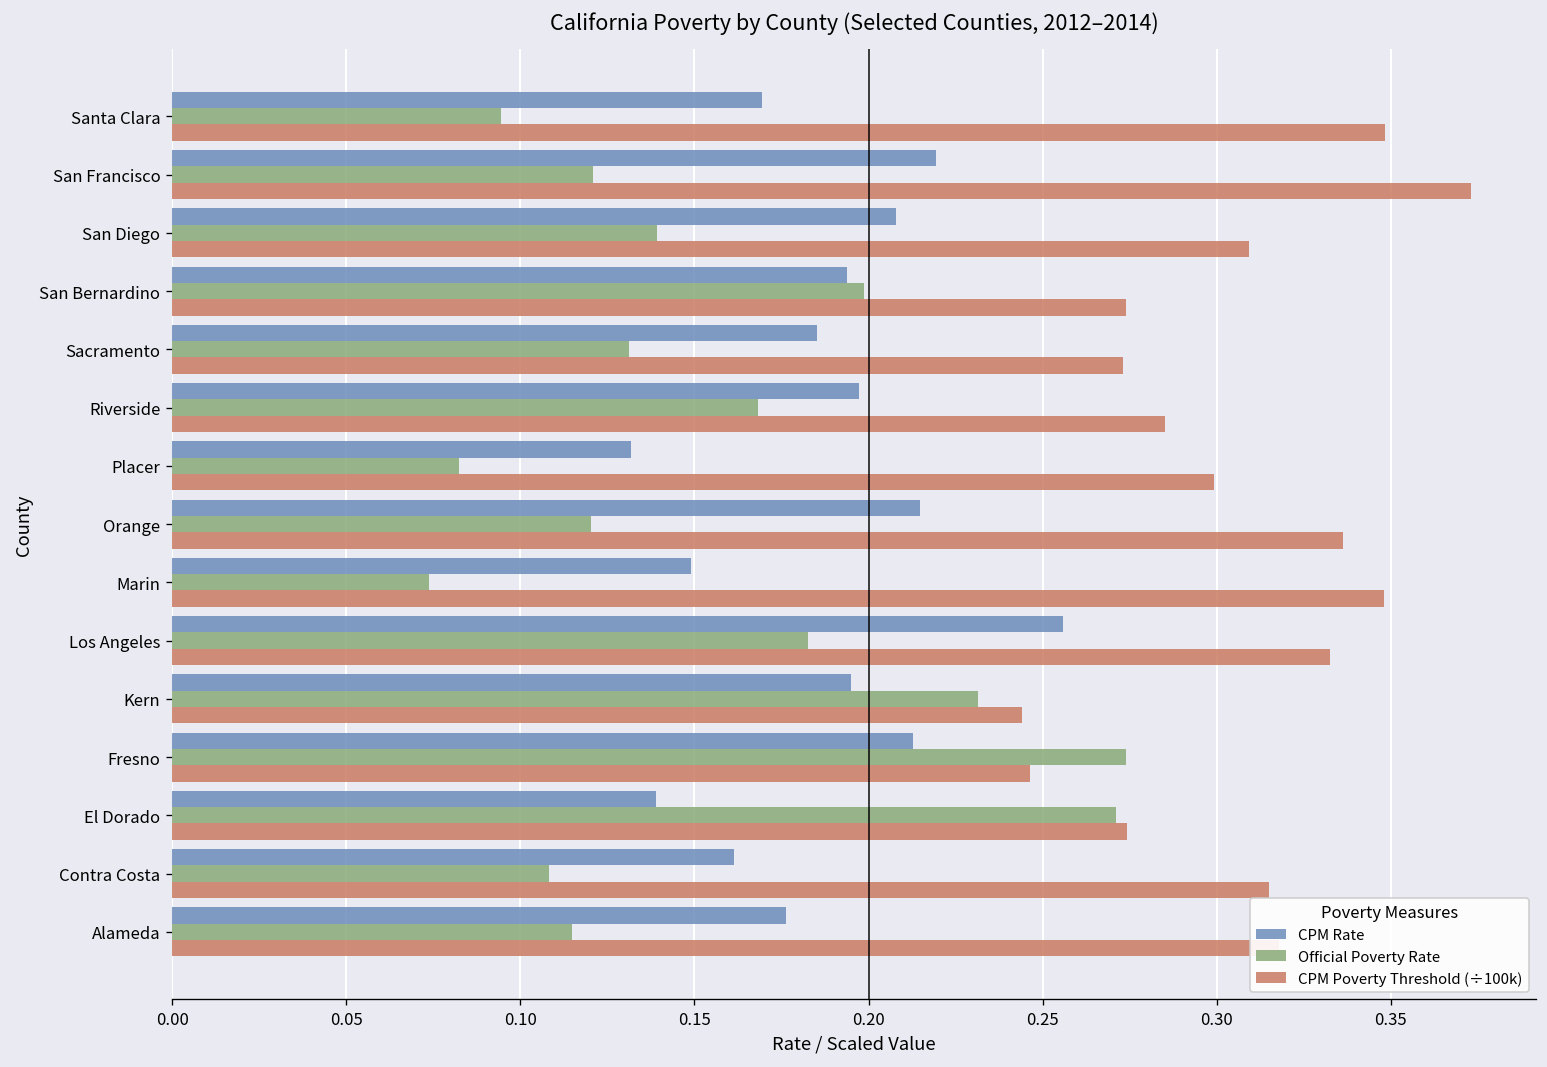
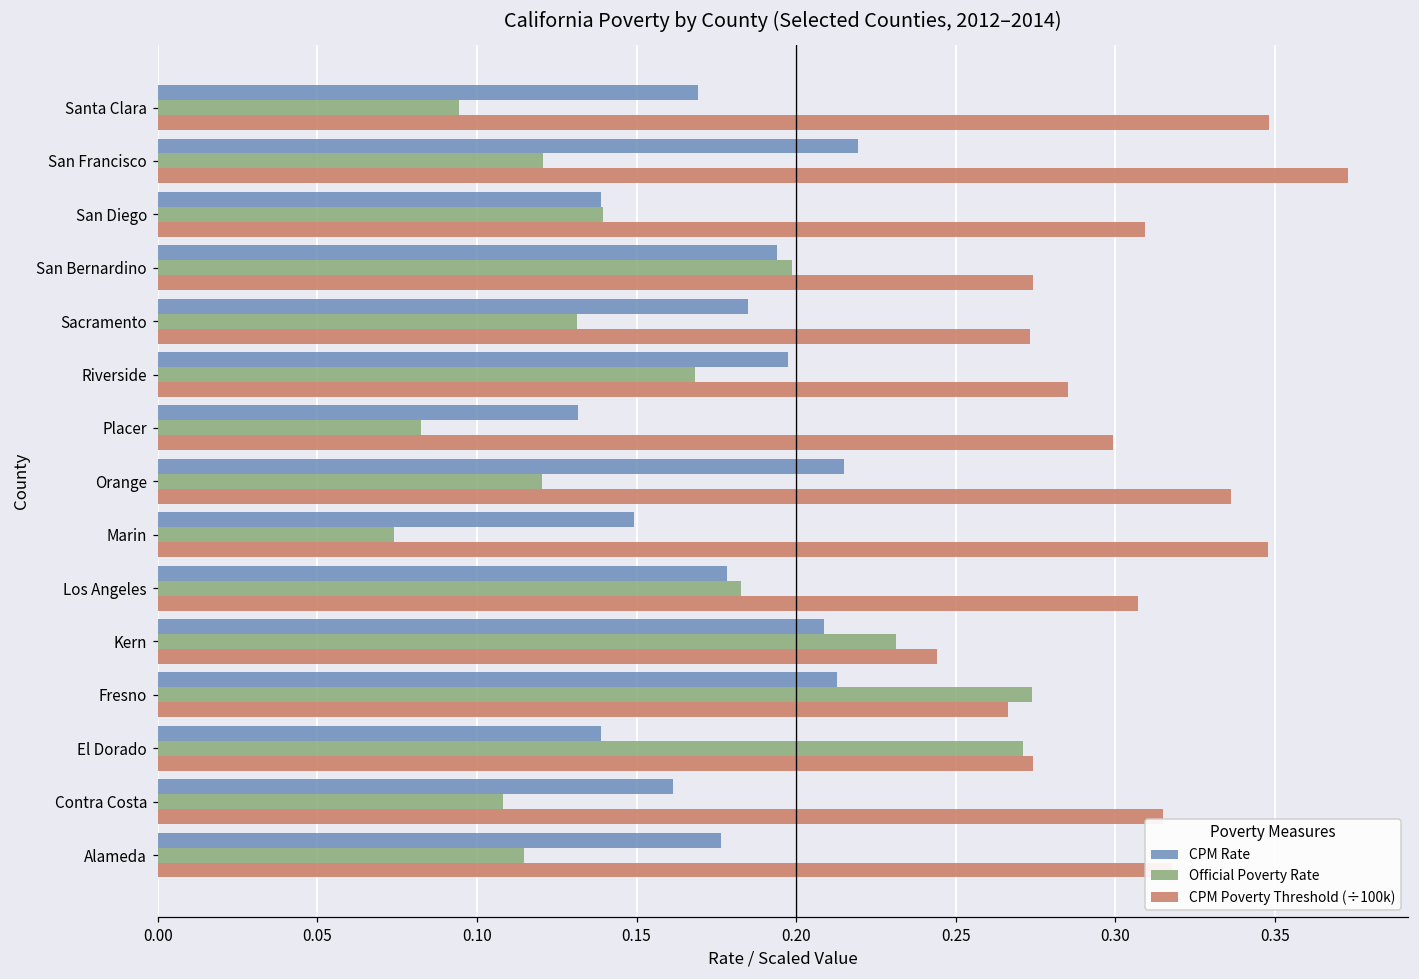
CPM Rate, San Diego: 0.208 -> 0.139
CPM Rate, Los Angeles: 0.256 -> 0.178
CPM Poverty Threshold (÷100k), Los Angeles: 0.333 -> 0.307
CPM Rate, Kern: 0.195 -> 0.209
CPM Poverty Threshold (÷100k), Fresno: 0.246 -> 0.266
